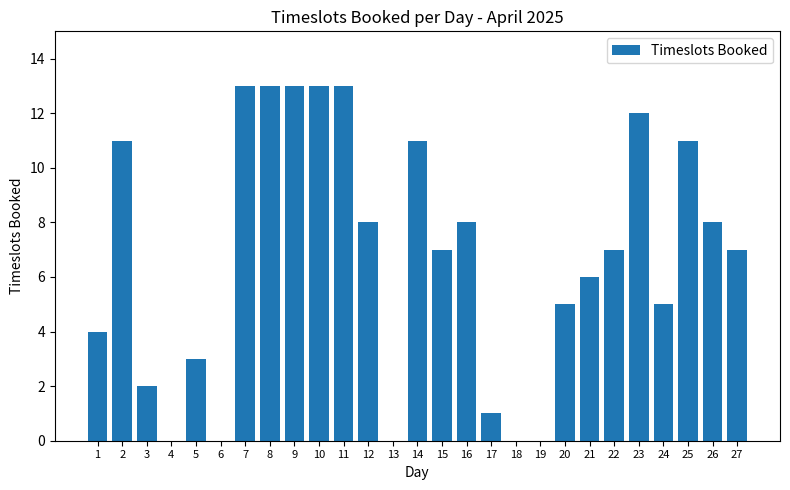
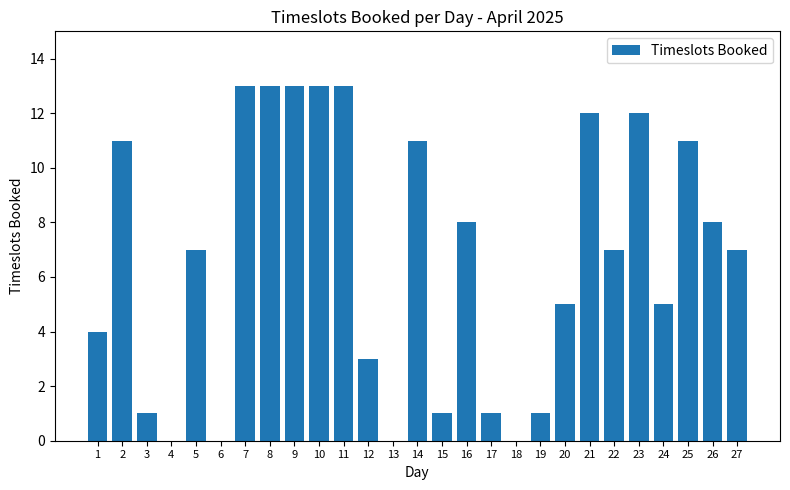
3: 2 -> 1
5: 3 -> 7
12: 8 -> 3
15: 7 -> 1
19: 0 -> 1
21: 6 -> 12
